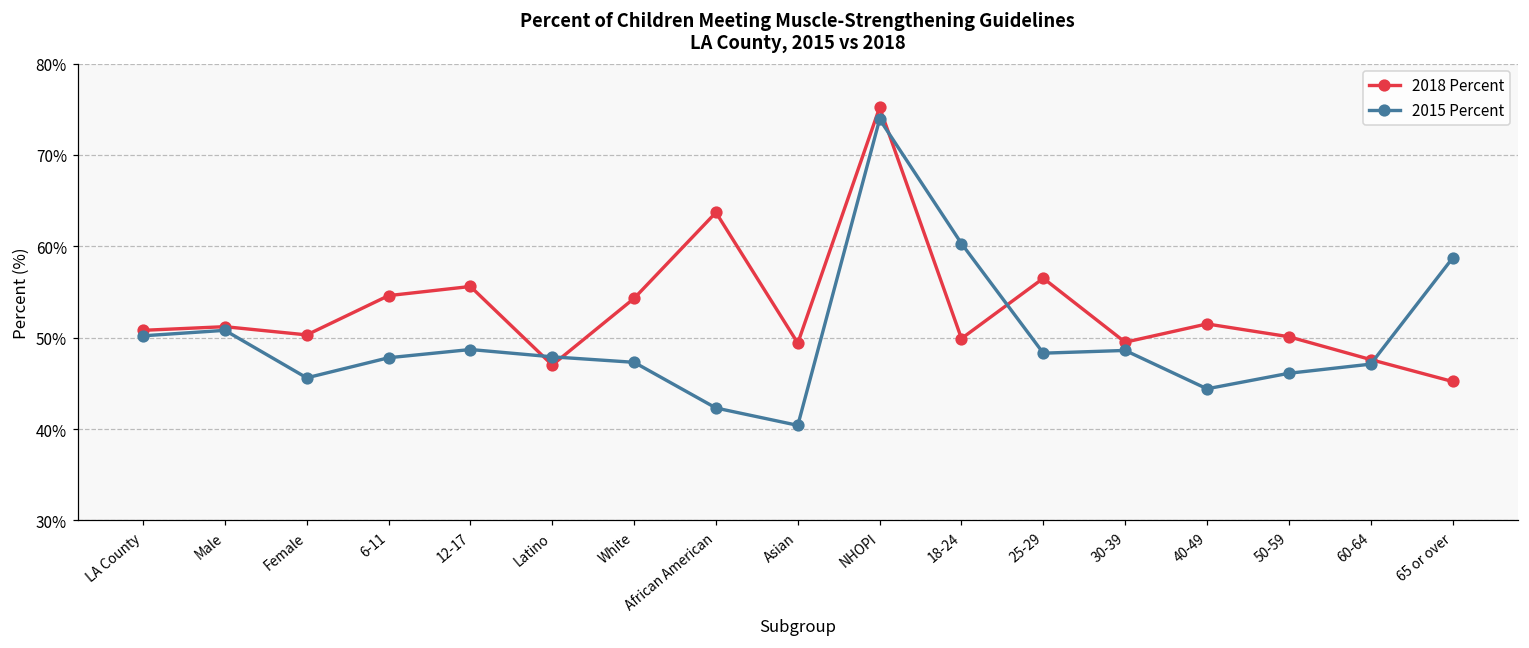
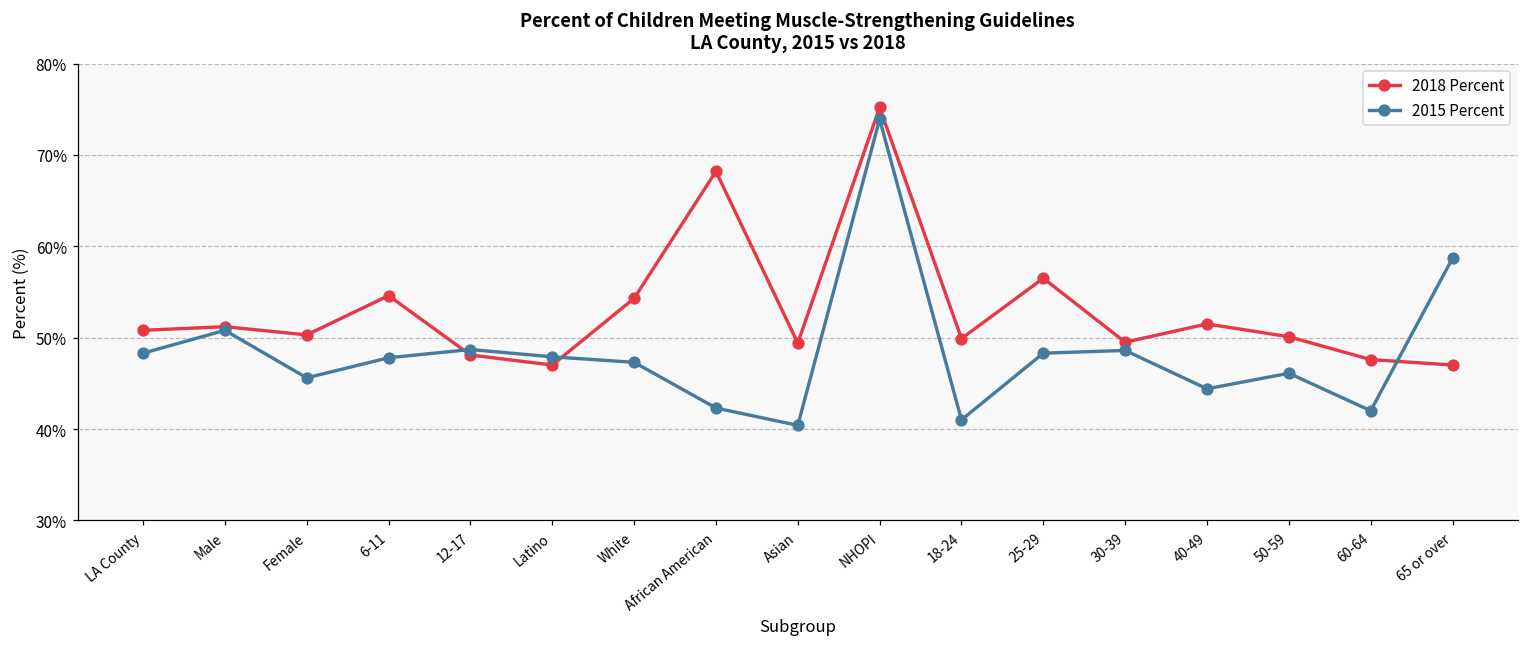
2015 Percent, LA County: 50% -> 48%
2018 Percent, 12-17: 56% -> 48%
2018 Percent, African American: 64% -> 68%
2015 Percent, 18-24: 60% -> 41%
2015 Percent, 60-64: 47% -> 42%
2018 Percent, 65 or over: 45% -> 47%
